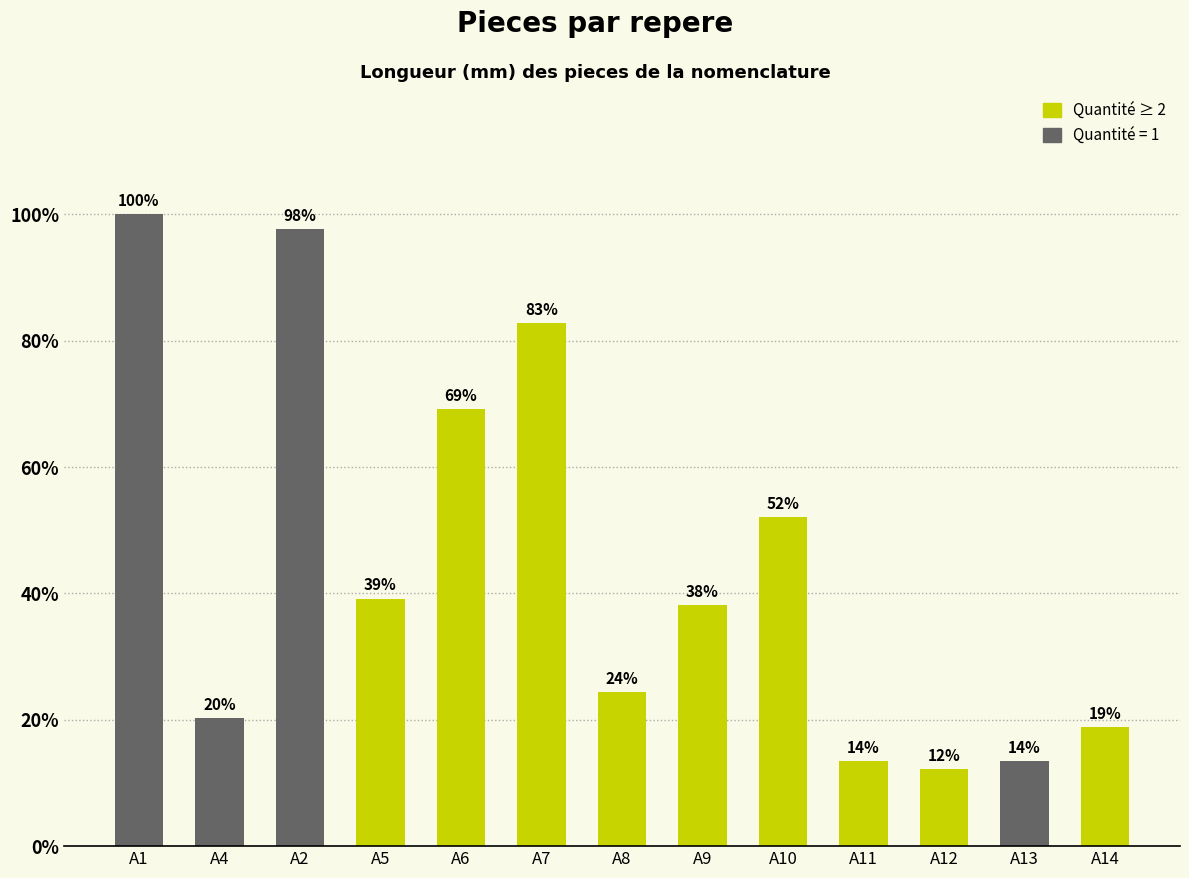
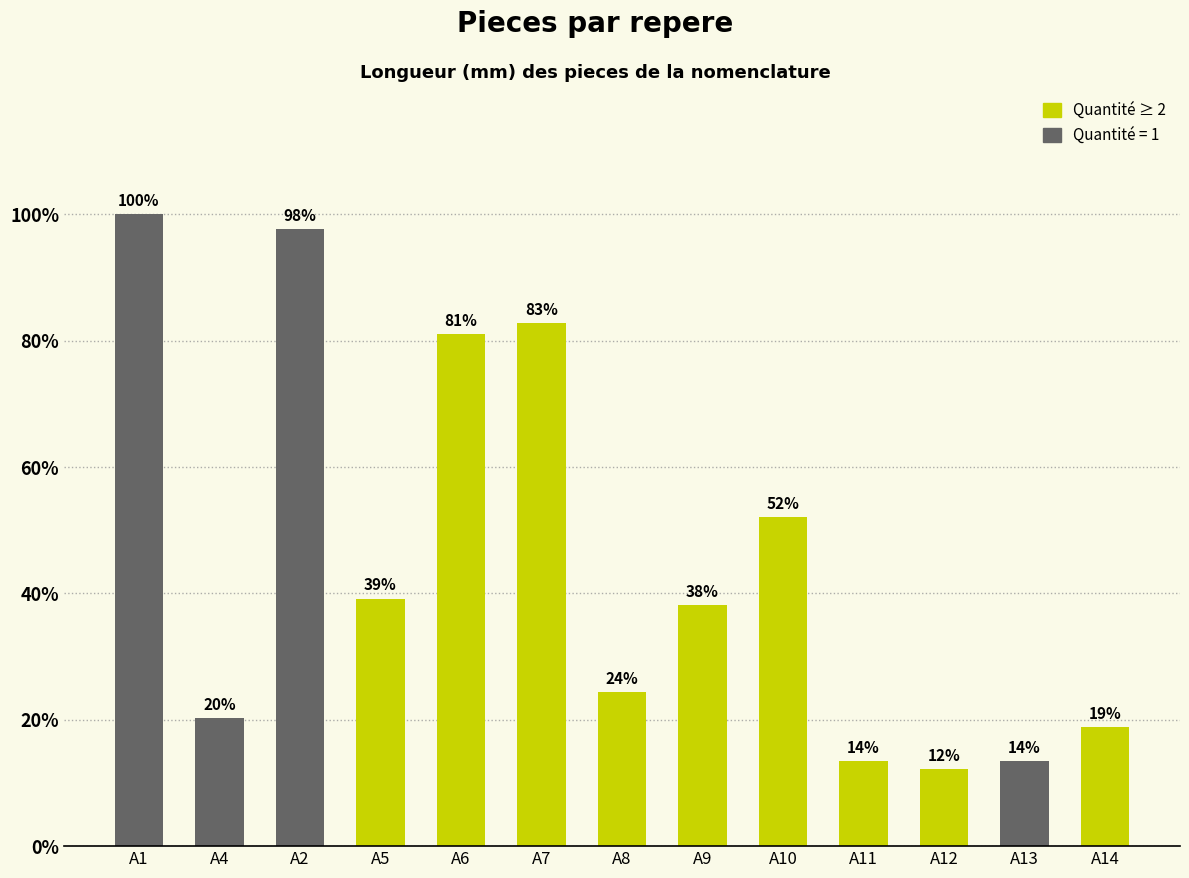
A6: 69% -> 81%
